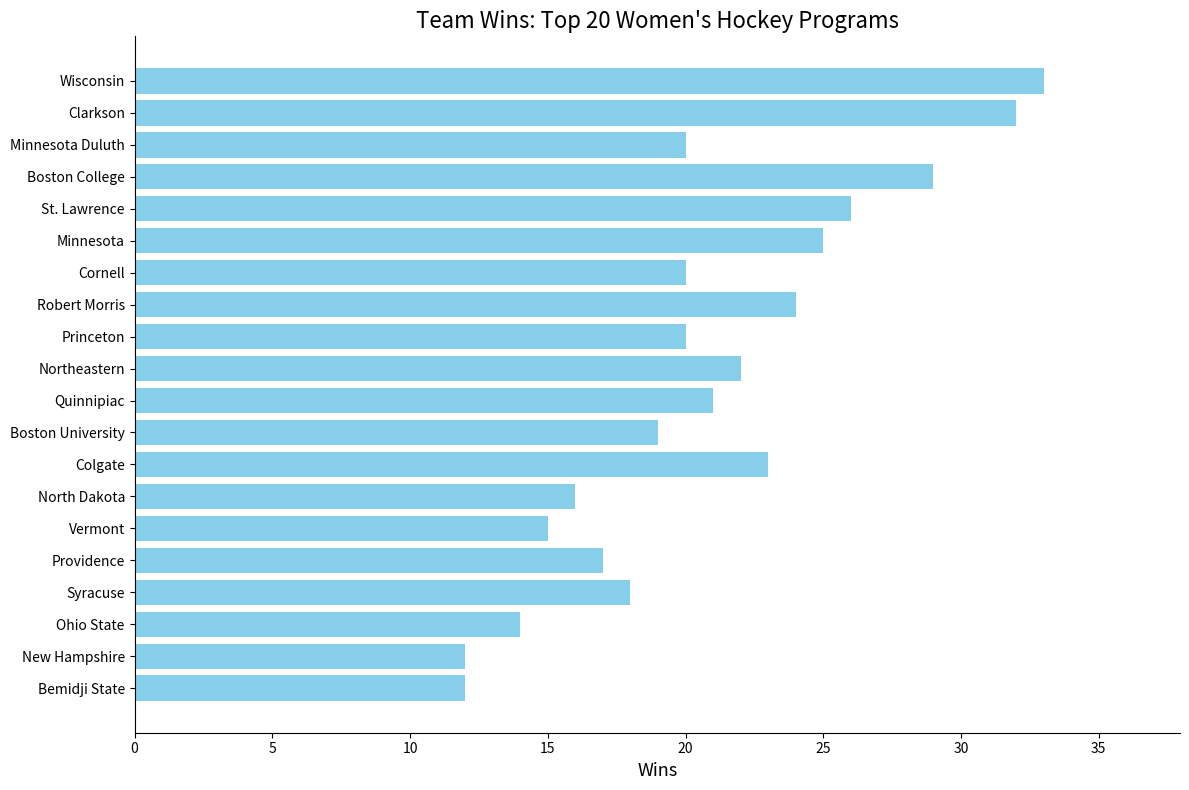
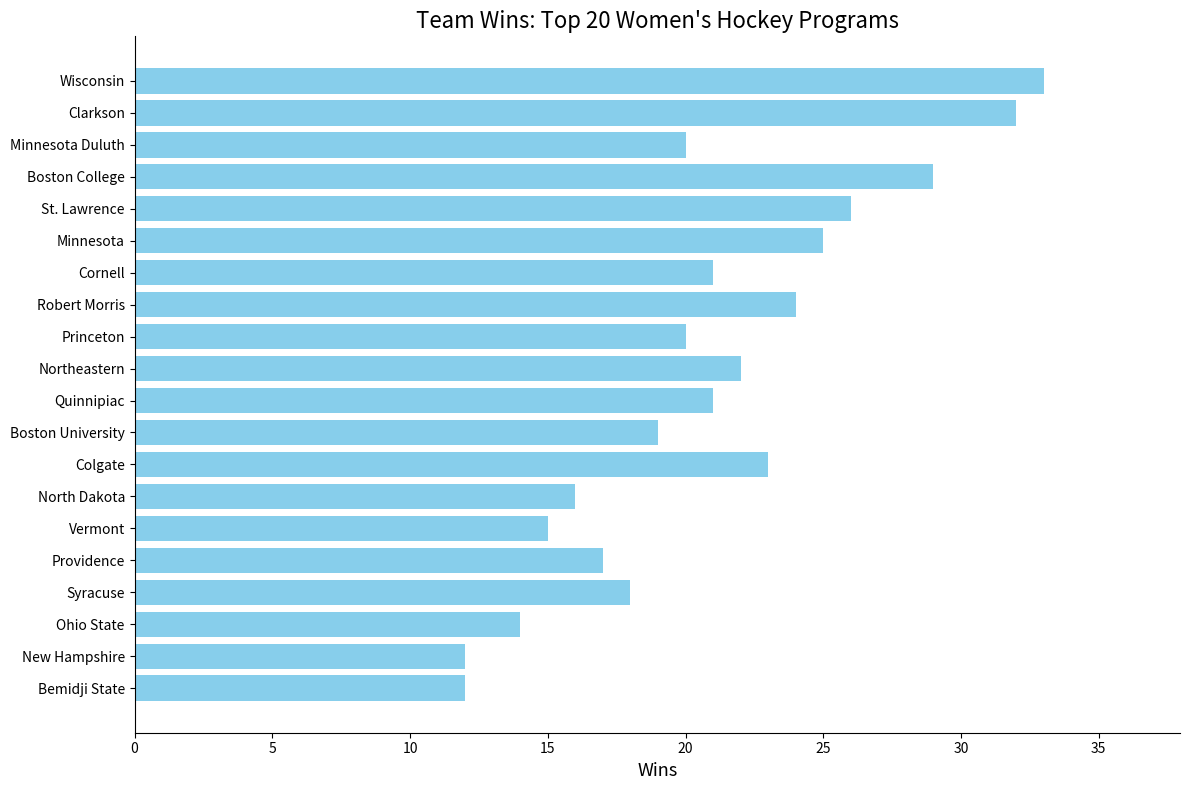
Cornell: 20 -> 21
